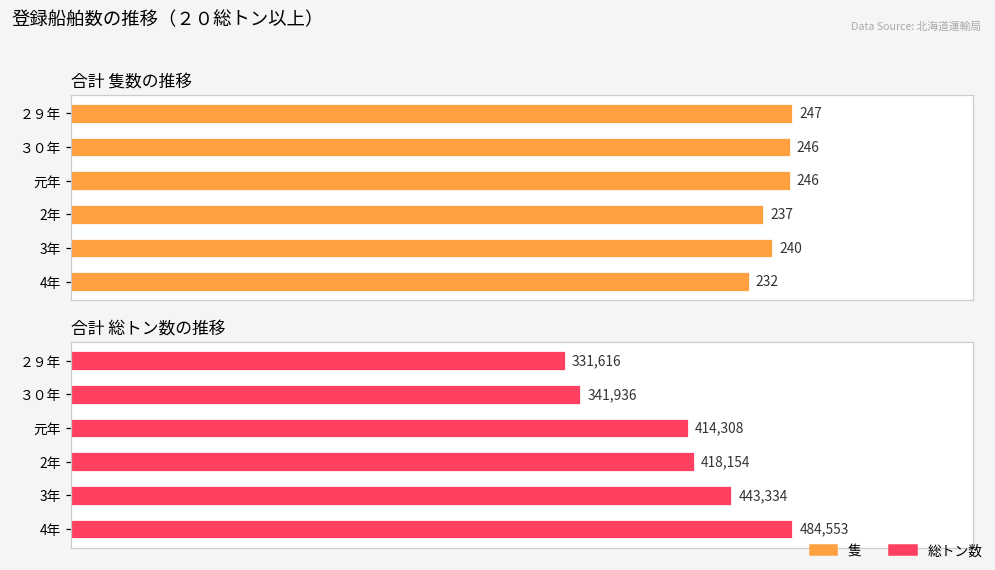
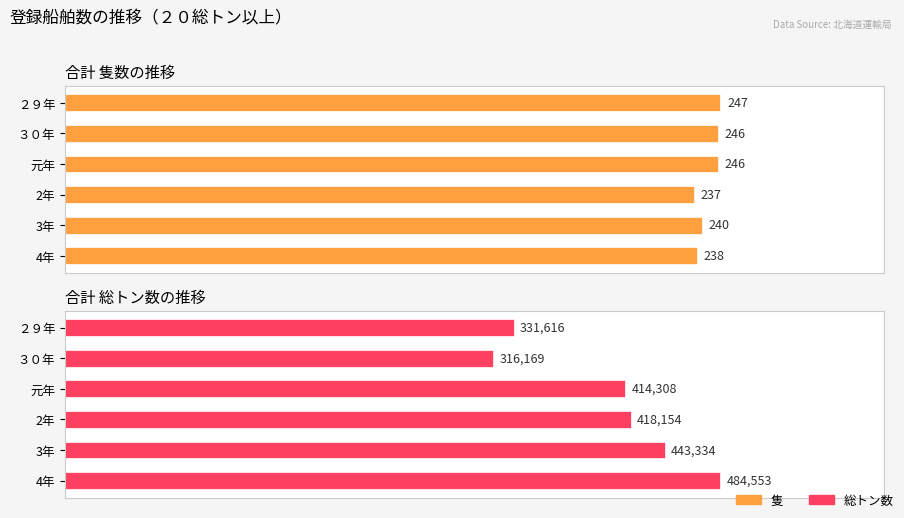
合計 隻数の推移, 4年: 232 -> 238
合計 総トン数の推移, ３０年: 341,936 -> 316,169
